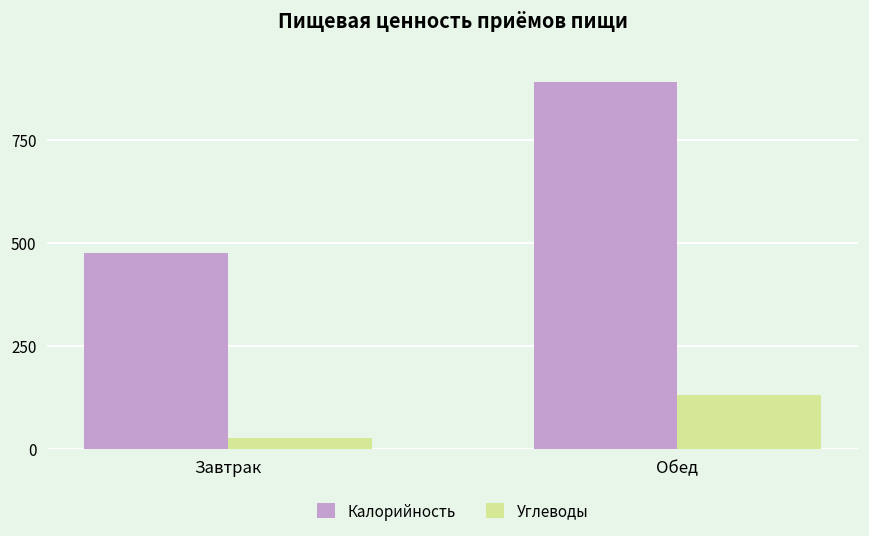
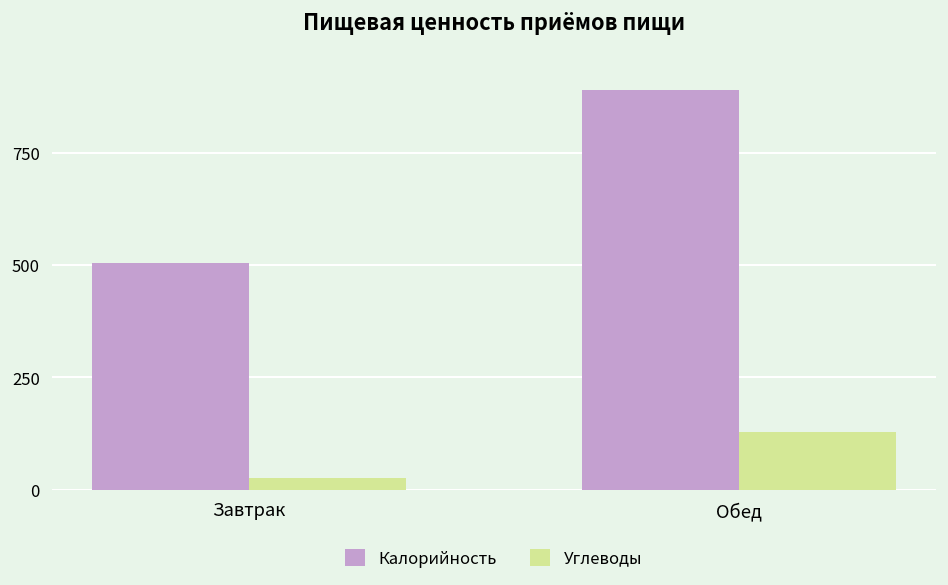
Калорийность, Завтрак: 480 -> 500
